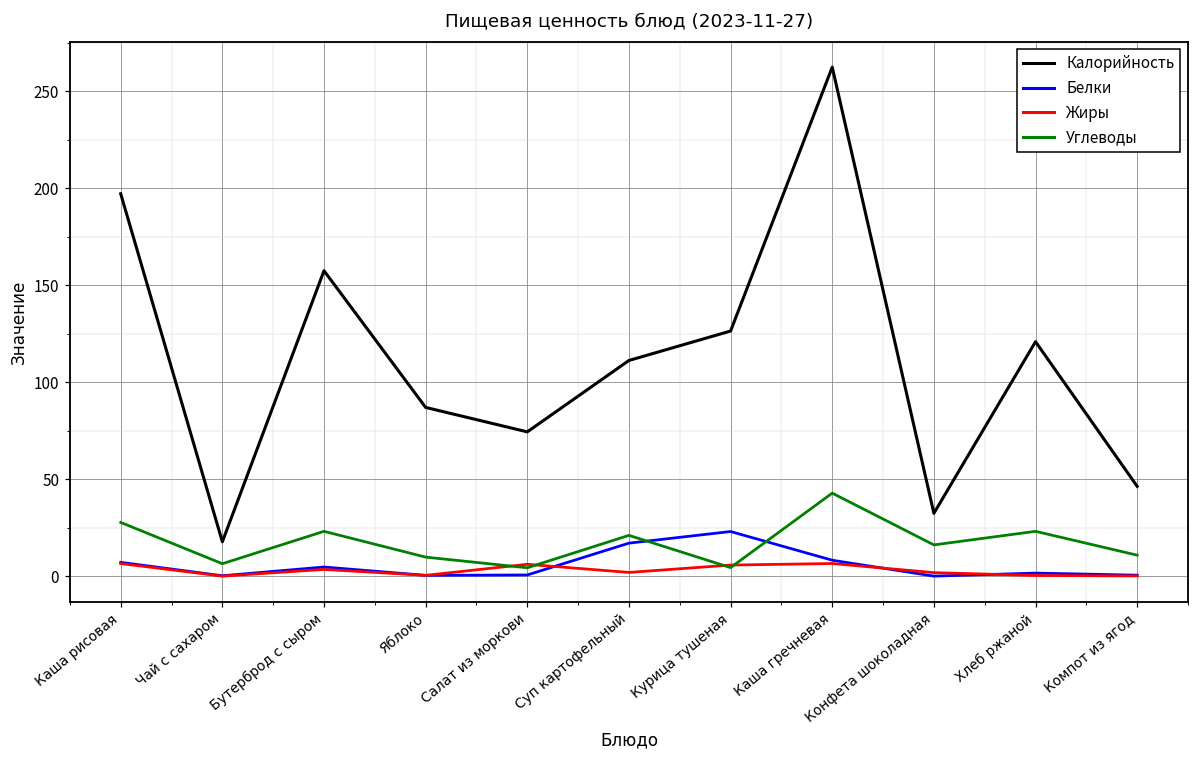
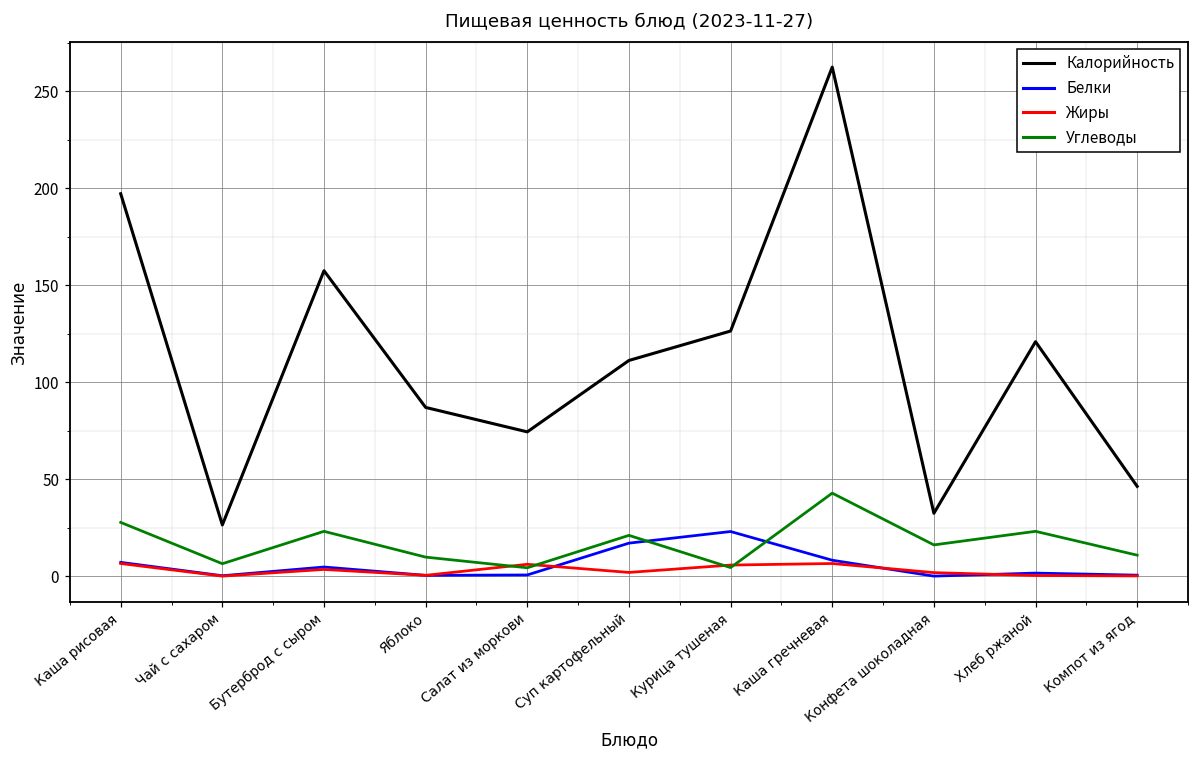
Калорийность, Чай с сахаром: 18 -> 26
